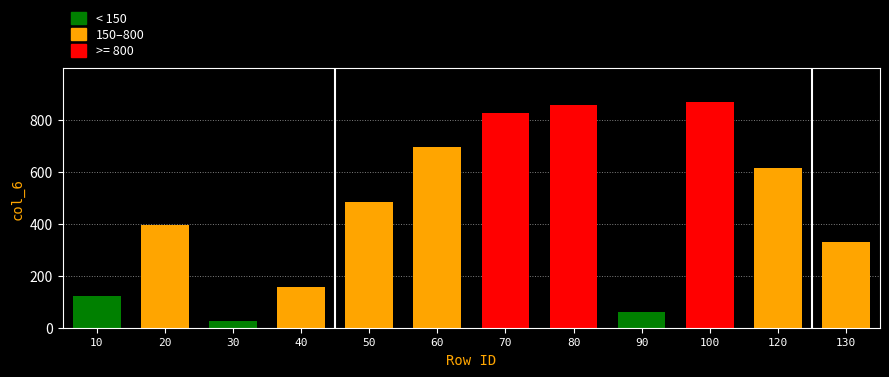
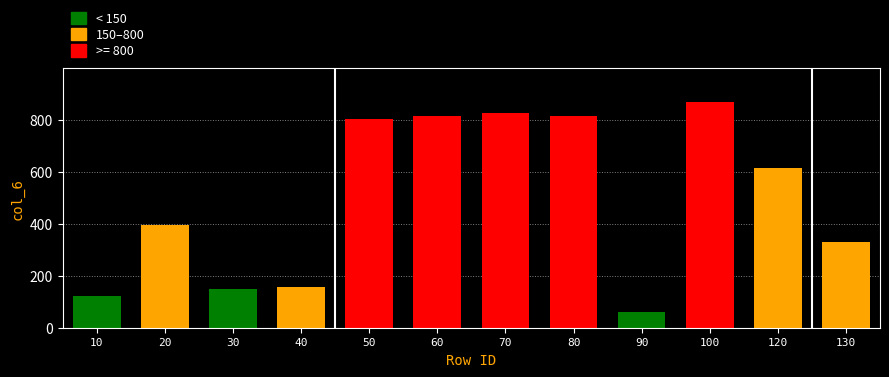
30: 30 -> 150
50: 480 -> 800
60: 700 -> 810
80: 860 -> 810
